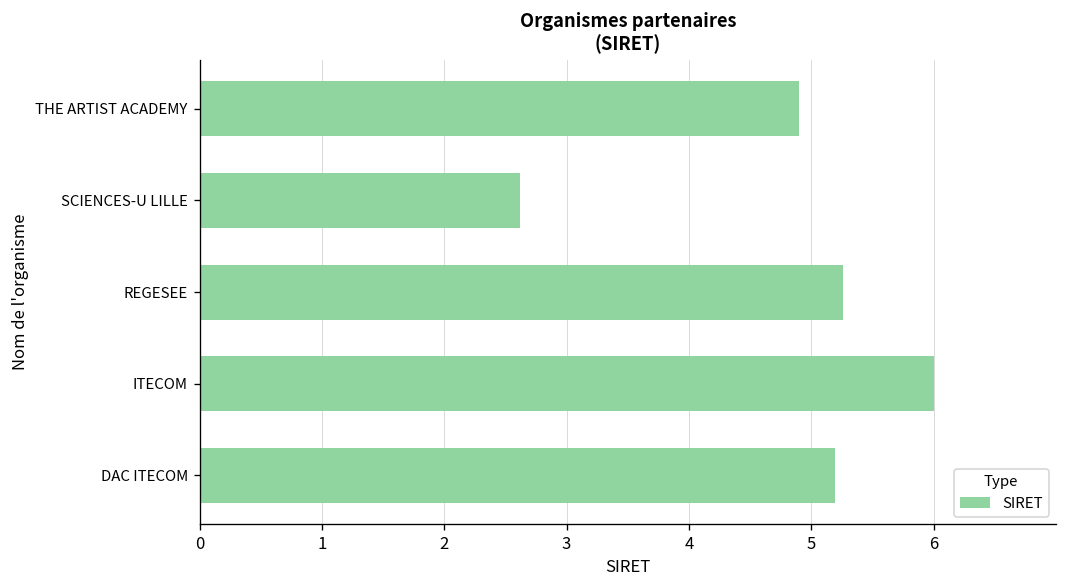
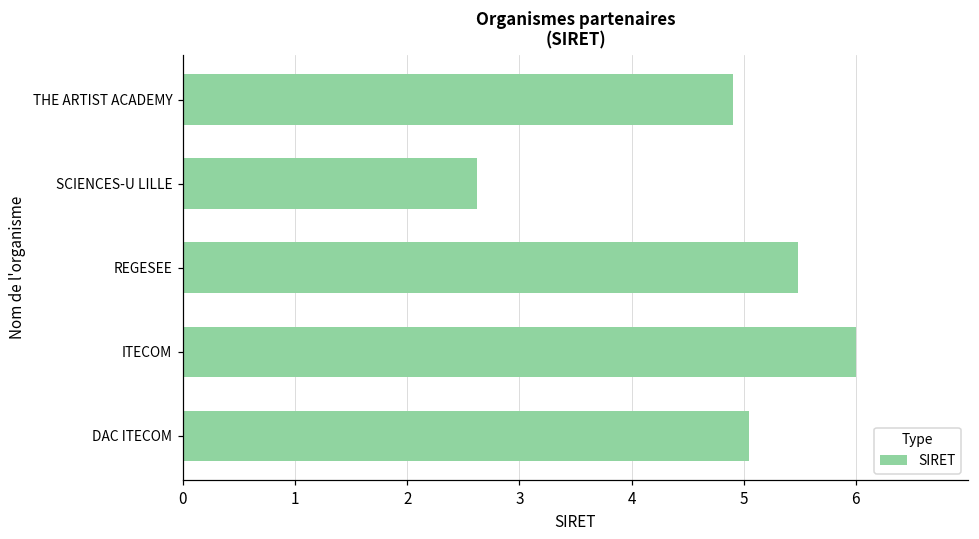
REGESEE: 5.26 -> 5.48
DAC ITECOM: 5.19 -> 5.04
